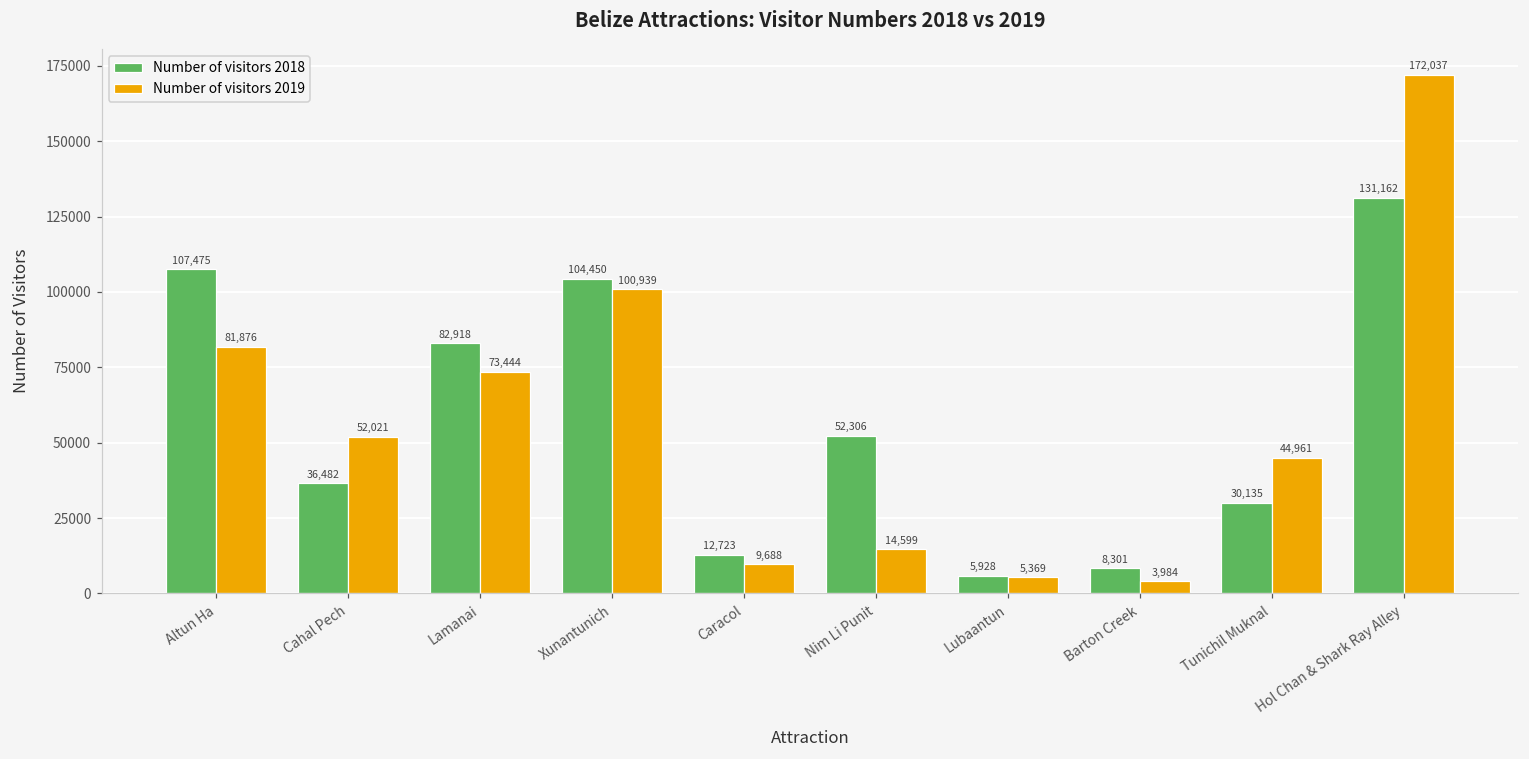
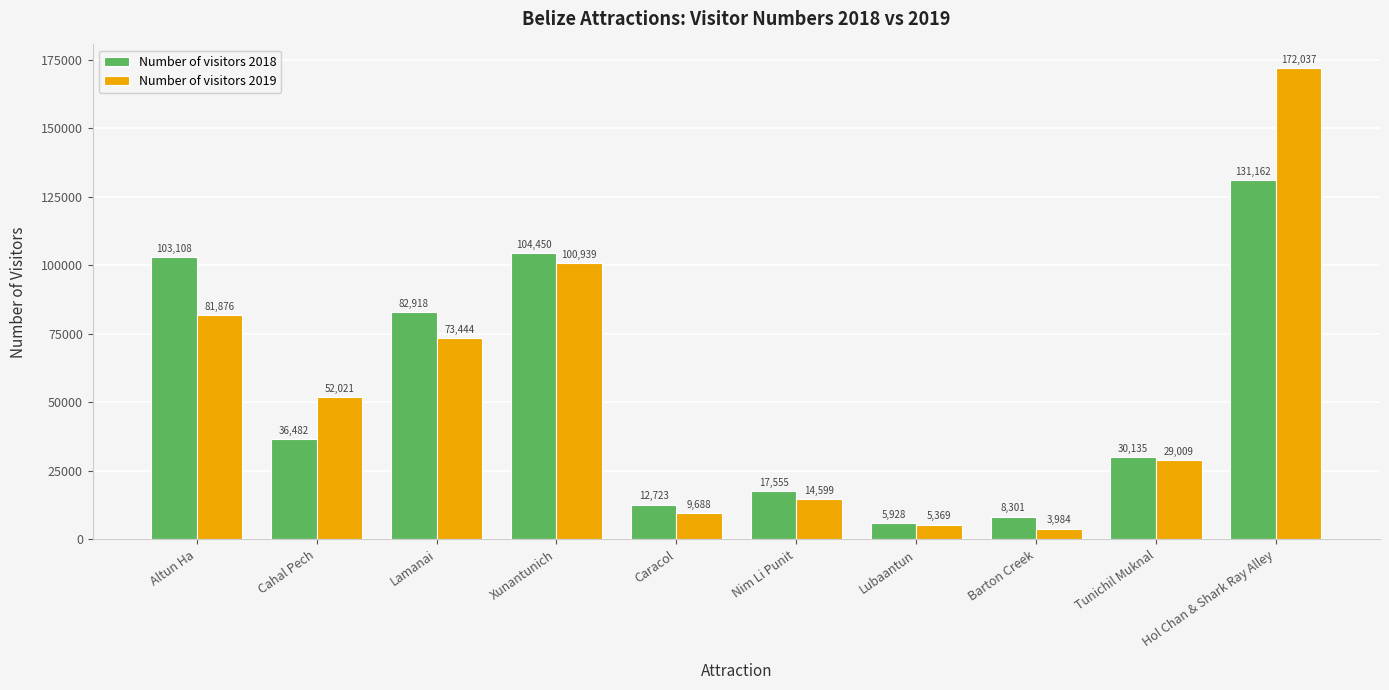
Number of visitors 2018, Altun Ha: 107,475 -> 103,108
Number of visitors 2018, Nim Li Punit: 52,306 -> 17,555
Number of visitors 2019, Tunichil Muknal: 44,961 -> 29,009
